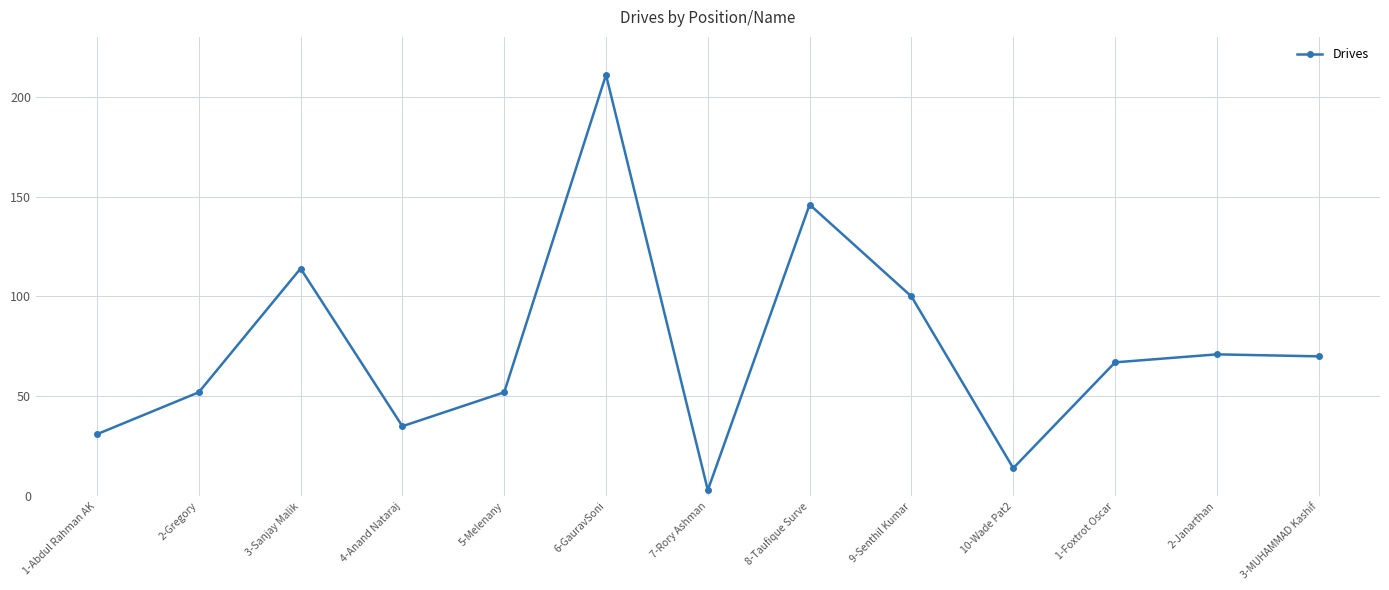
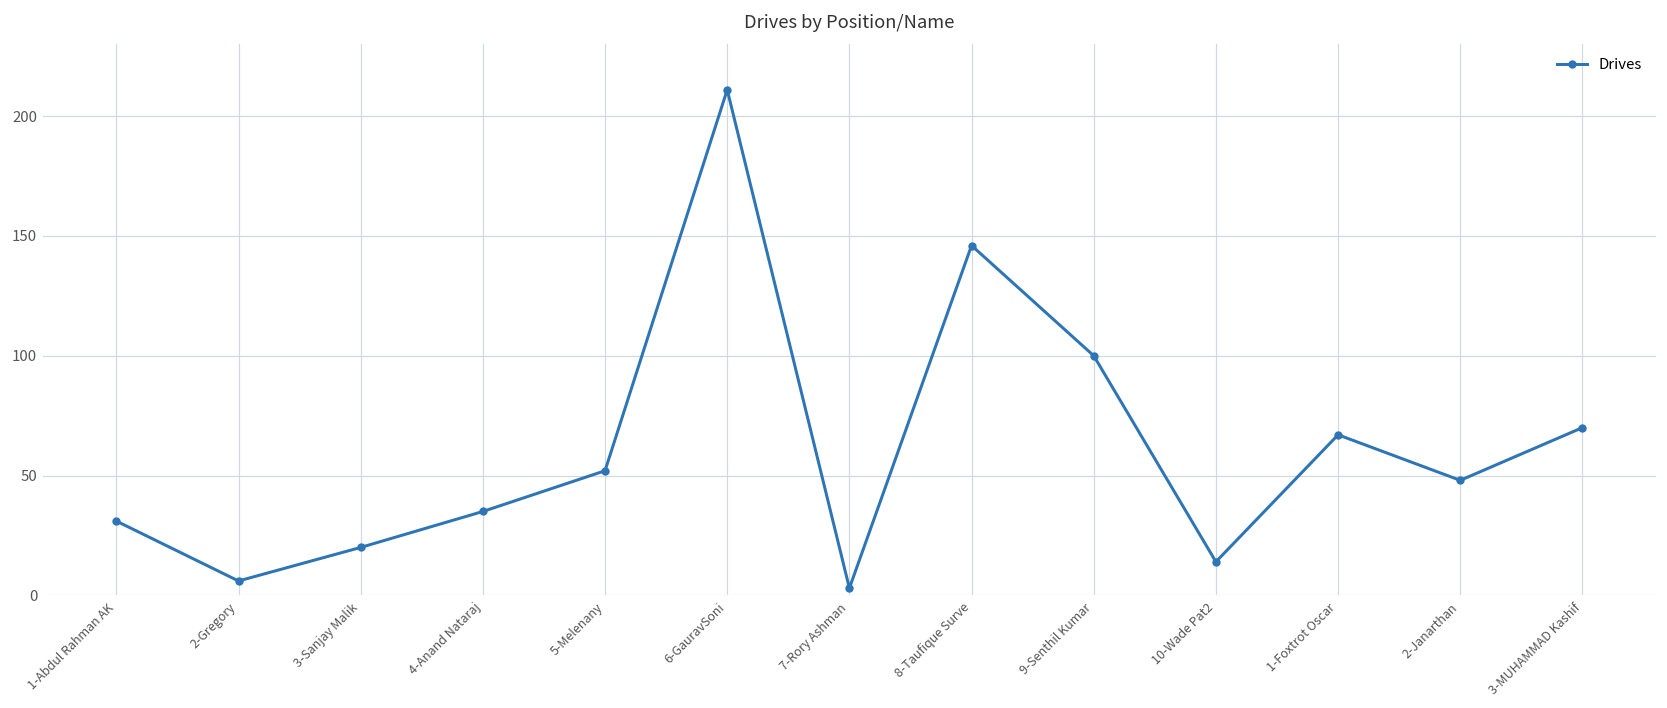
2-Gregory: 52 -> 6
3-Sanjay Malik: 114 -> 20
2-Janarthan: 71 -> 48
